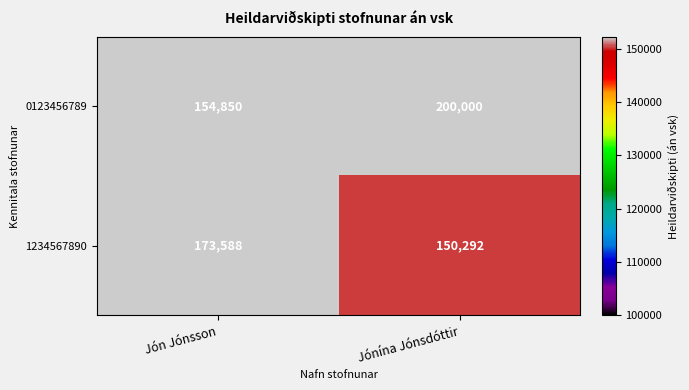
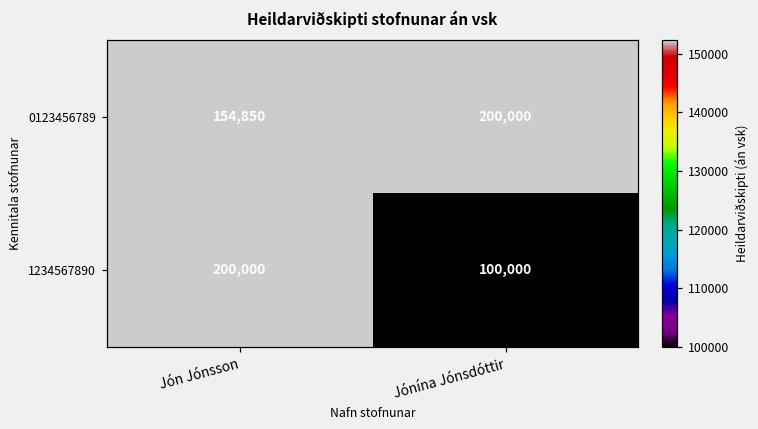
1234567890, Jón Jónsson: 173,588 -> 200,000
1234567890, Jónína Jónsdóttir: 150,292 -> 100,000
